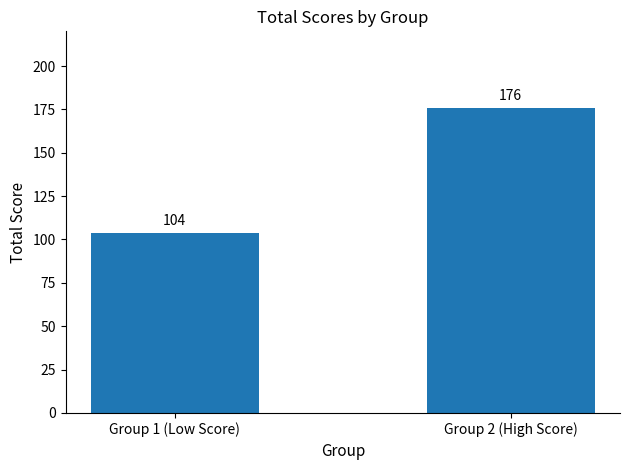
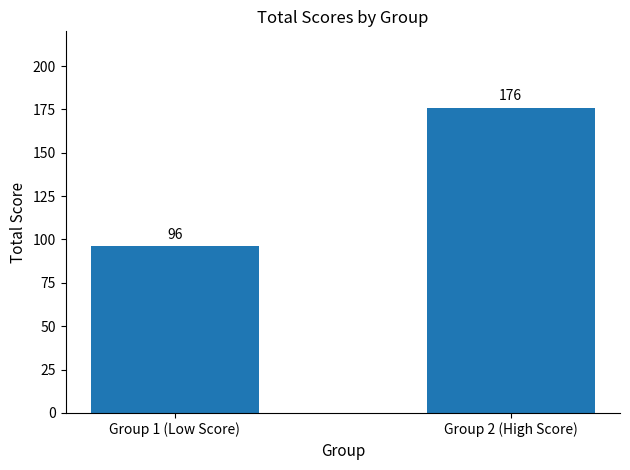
Group 1 (Low Score): 104 -> 96
